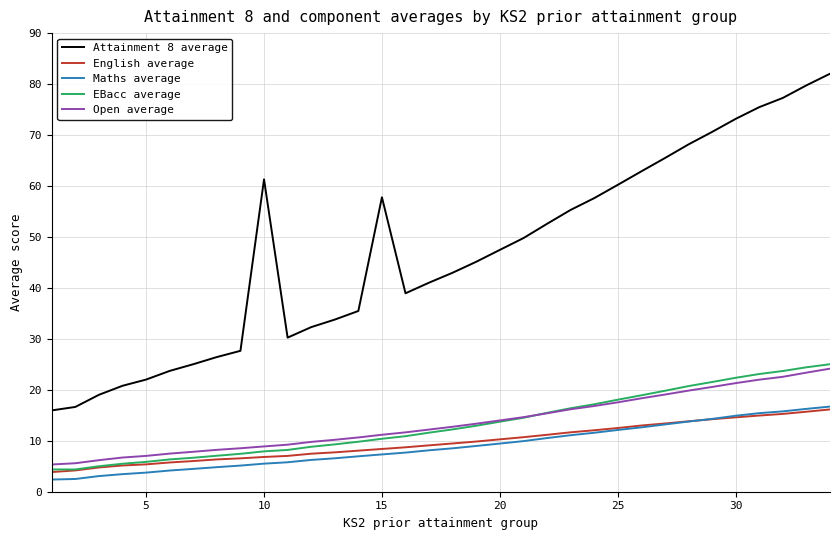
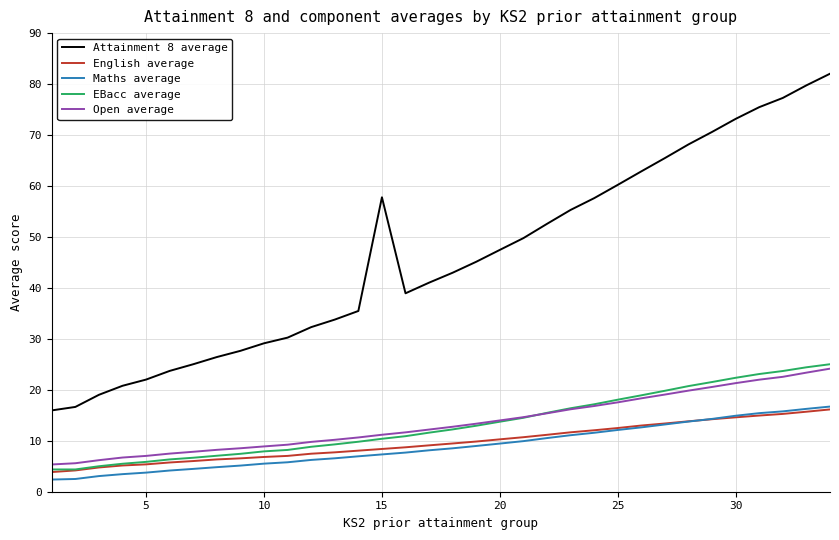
Attainment 8 average, 10: 61 -> 29
